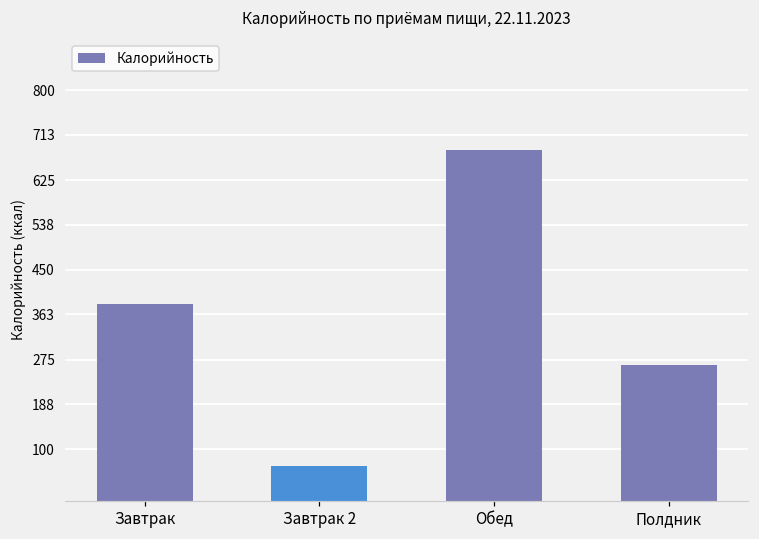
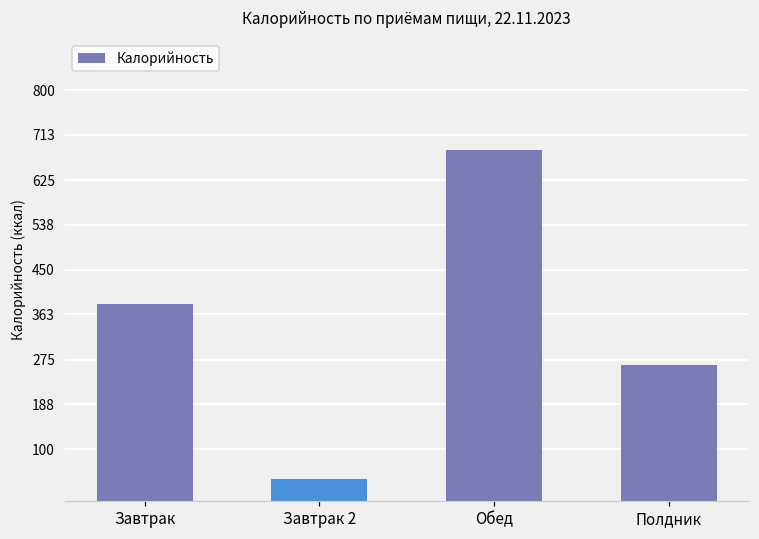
Завтрак 2: 70 -> 40
